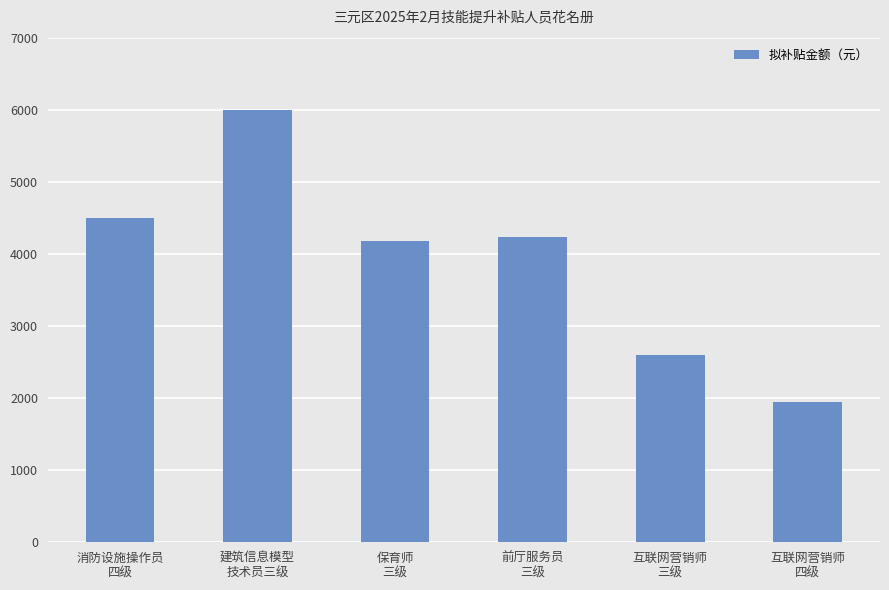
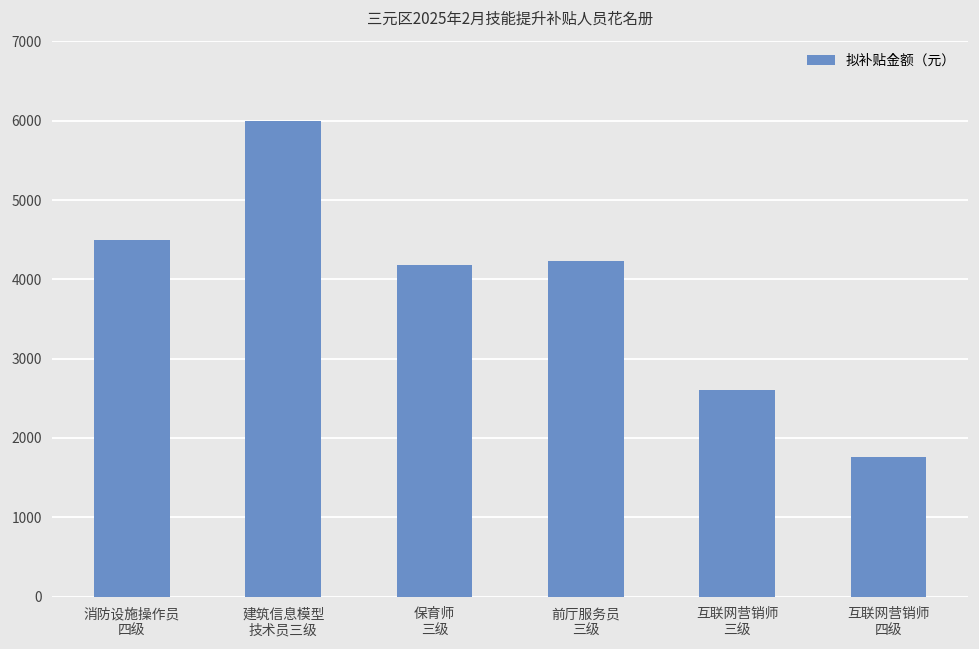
互联网营销师 四级: 2000 -> 1800
